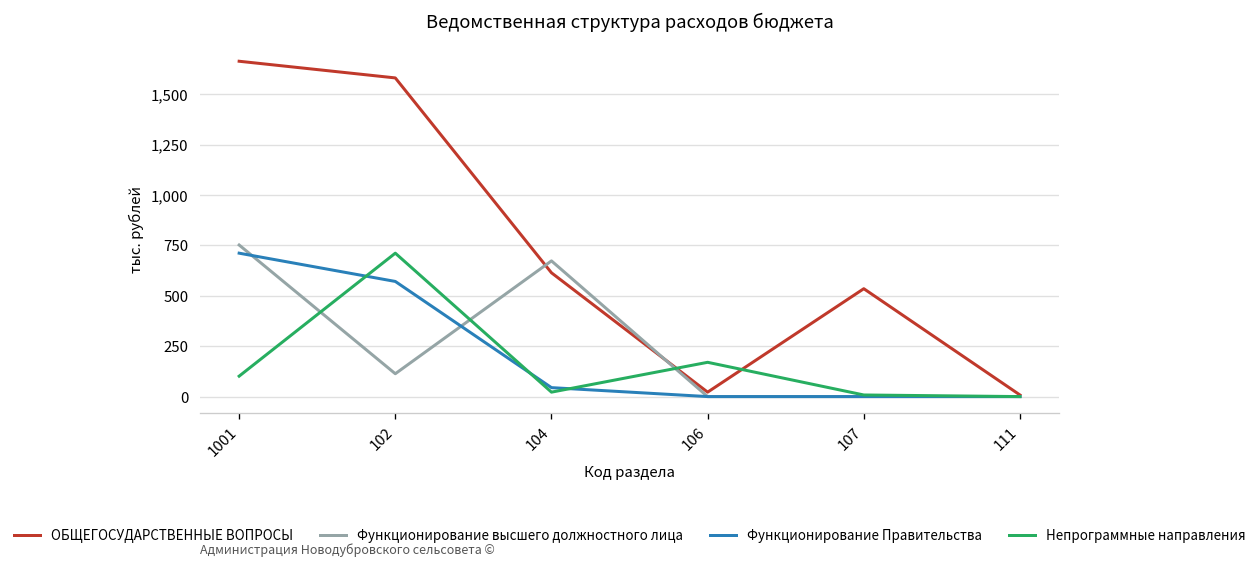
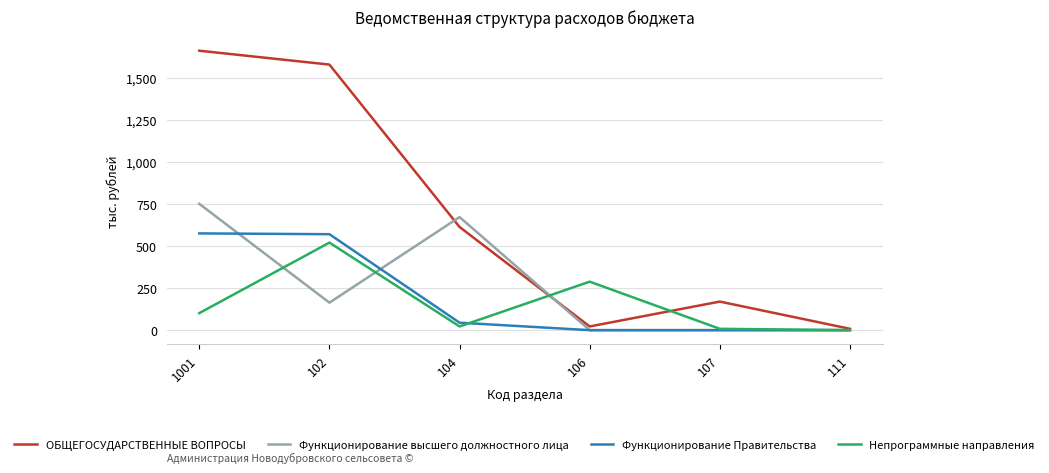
Функционирование Правительства, 1001: 710 -> 580
Функционирование высшего должностного лица, 102: 110 -> 160
Непрограммные направления, 102: 710 -> 520
Непрограммные направления, 106: 170 -> 290
ОБЩЕГОСУДАРСТВЕННЫЕ ВОПРОСЫ, 107: 540 -> 170
